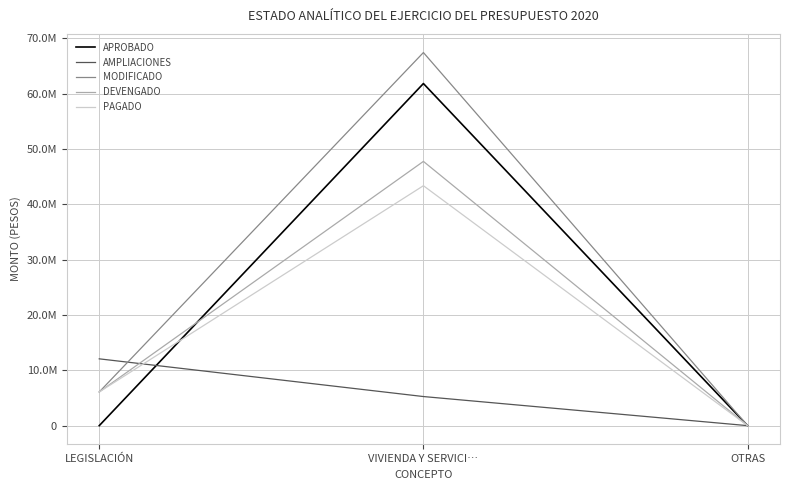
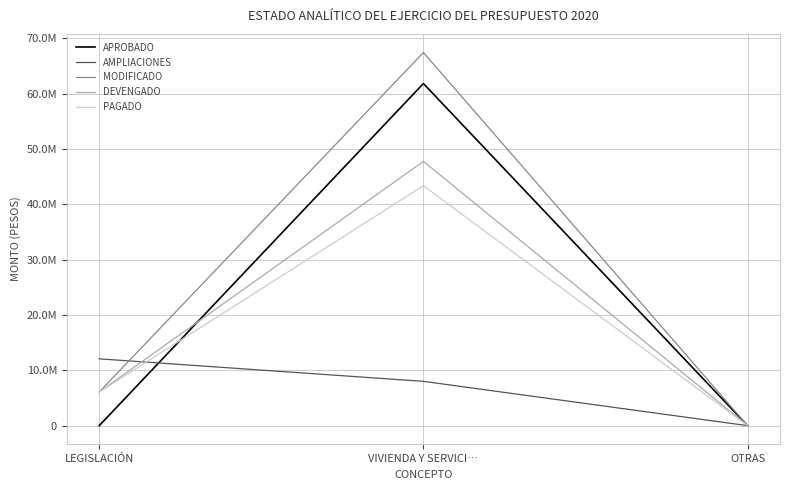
AMPLIACIONES, VIVIENDA Y SERVICI…: 5000000 -> 8000000
